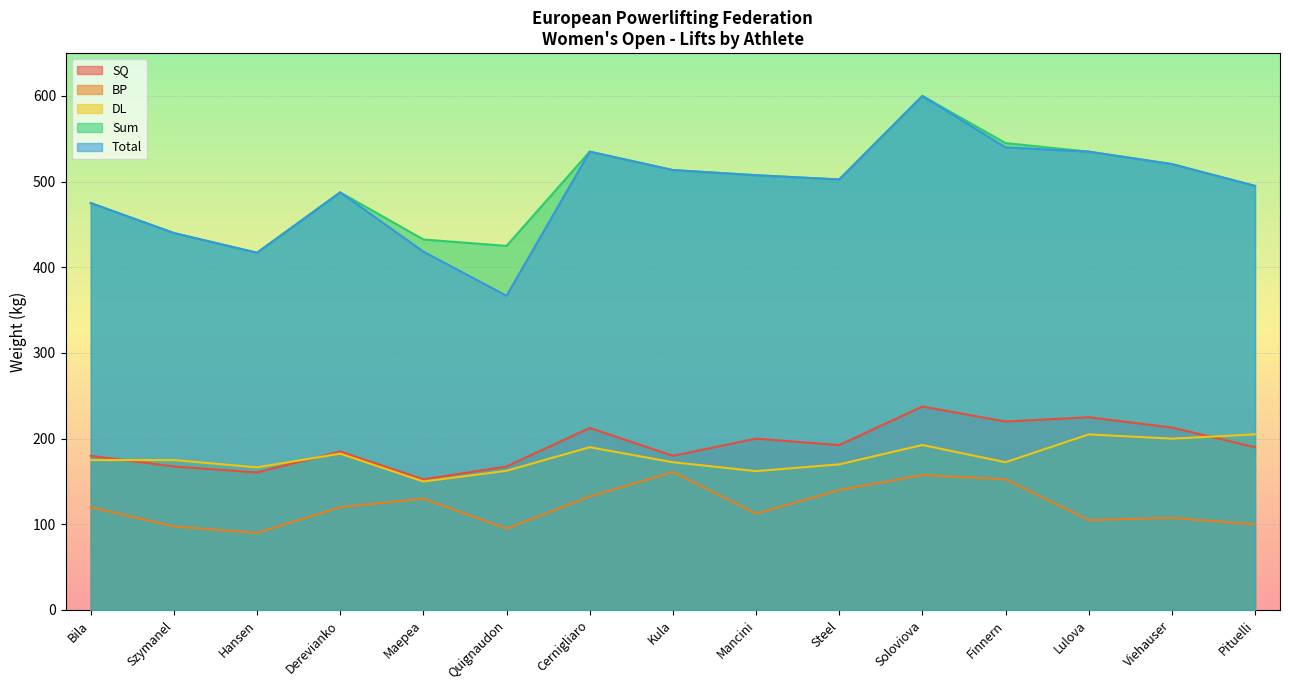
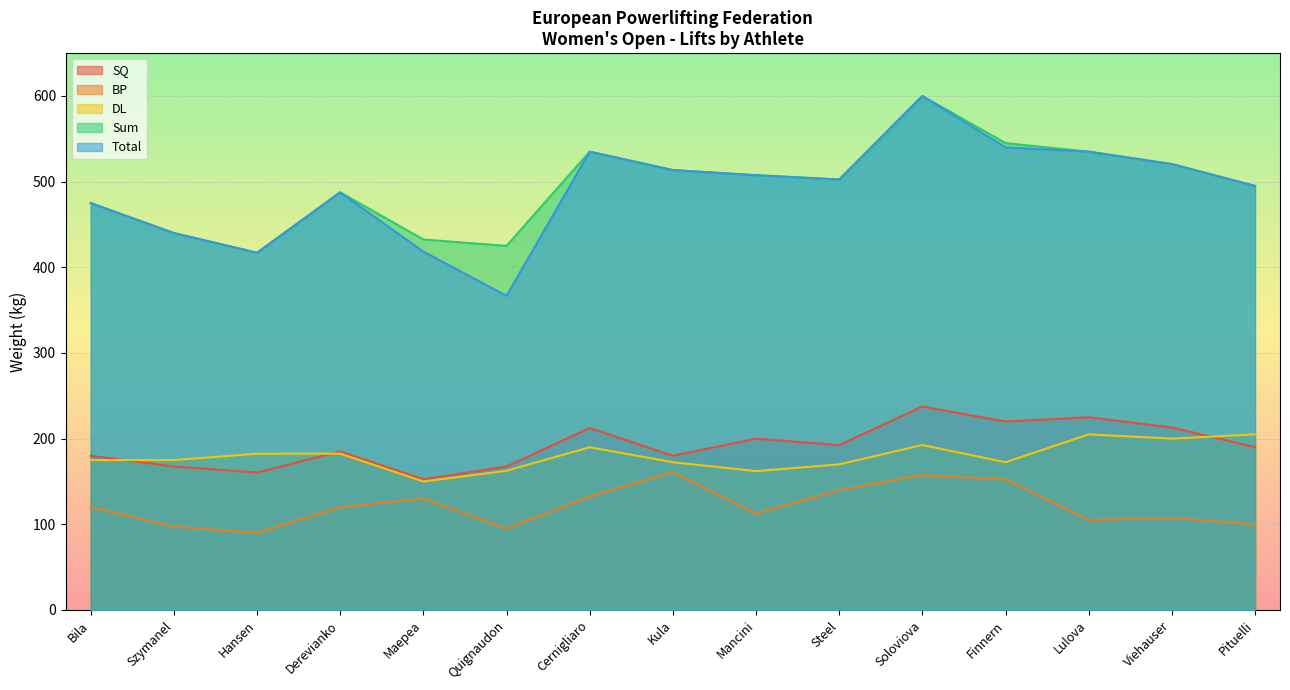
DL, Hansen: 170 -> 180
